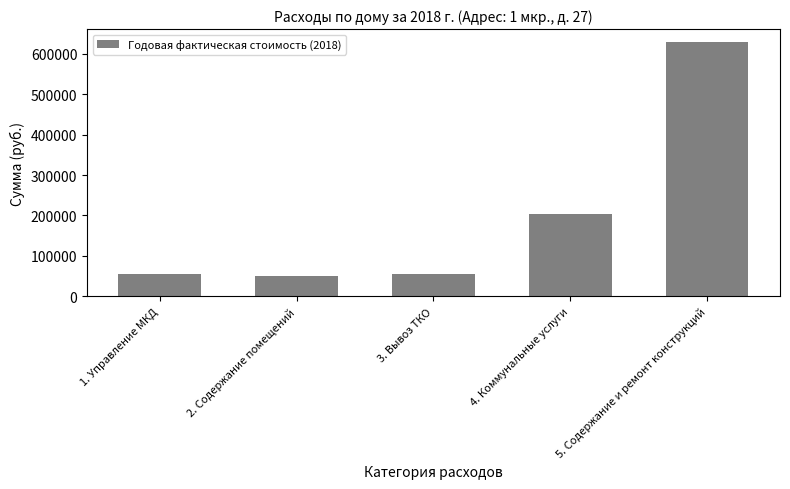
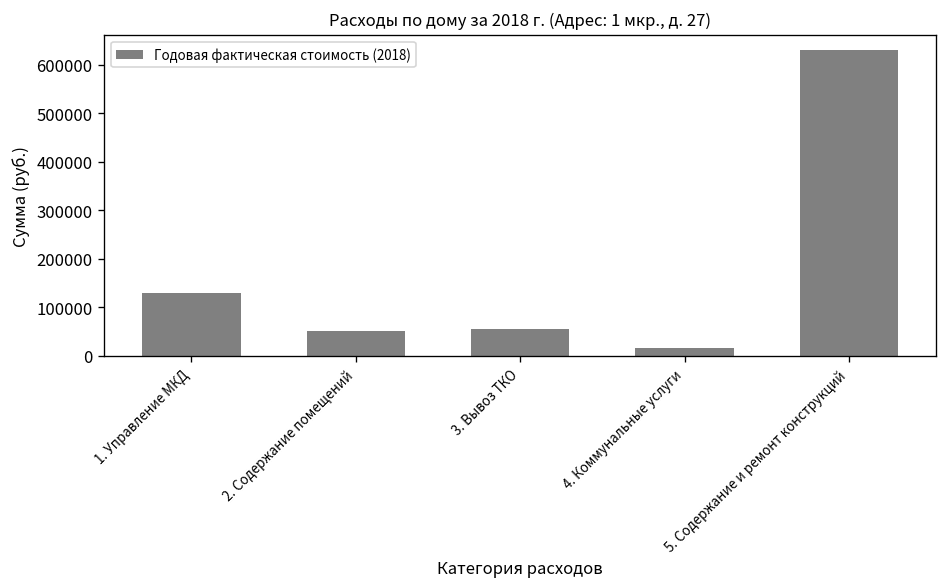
1. Управление МКД: 60000 -> 130000
4. Коммунальные услуги: 200000 -> 20000
